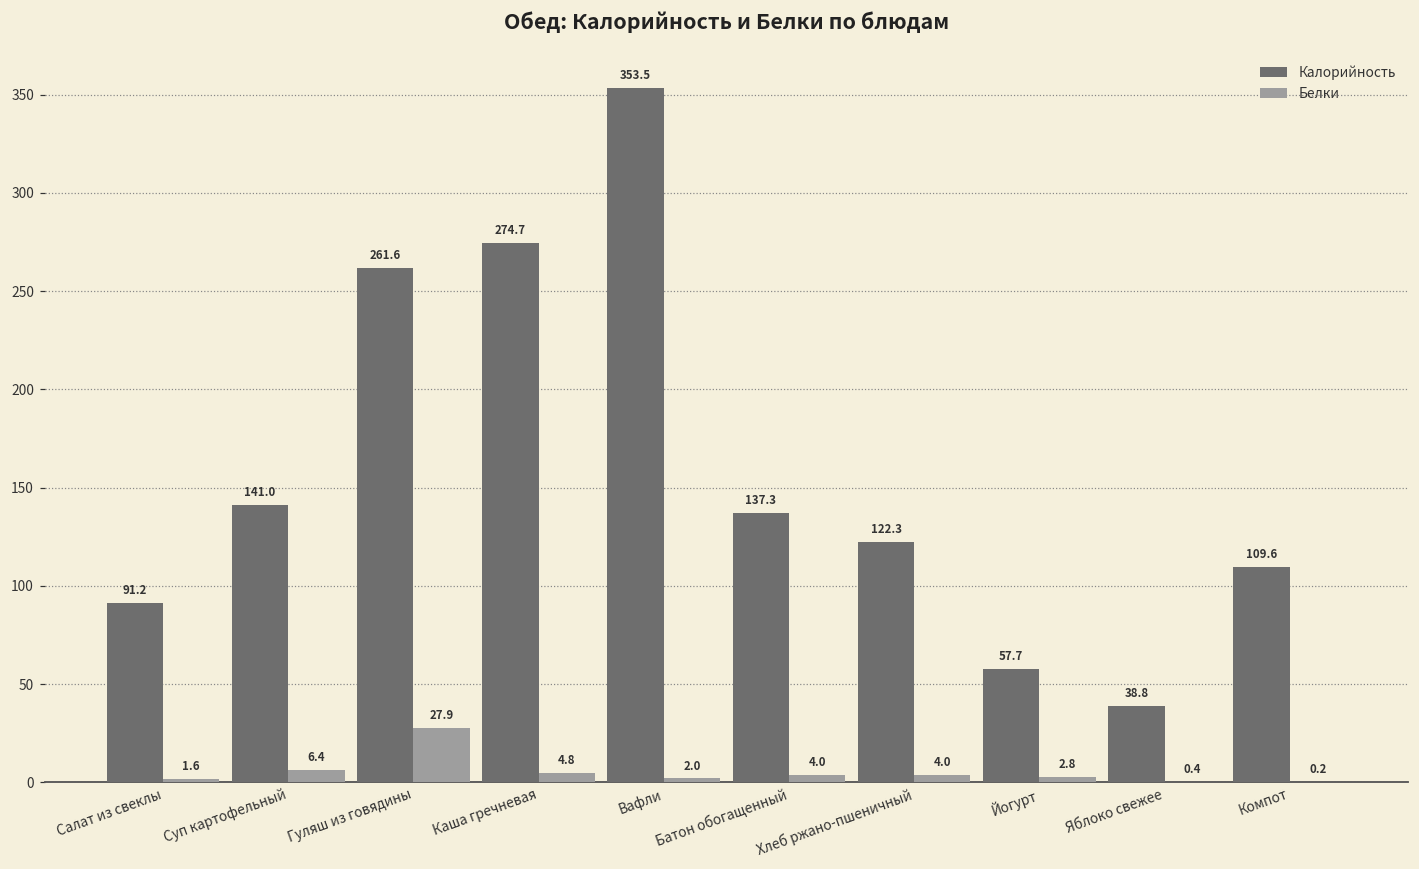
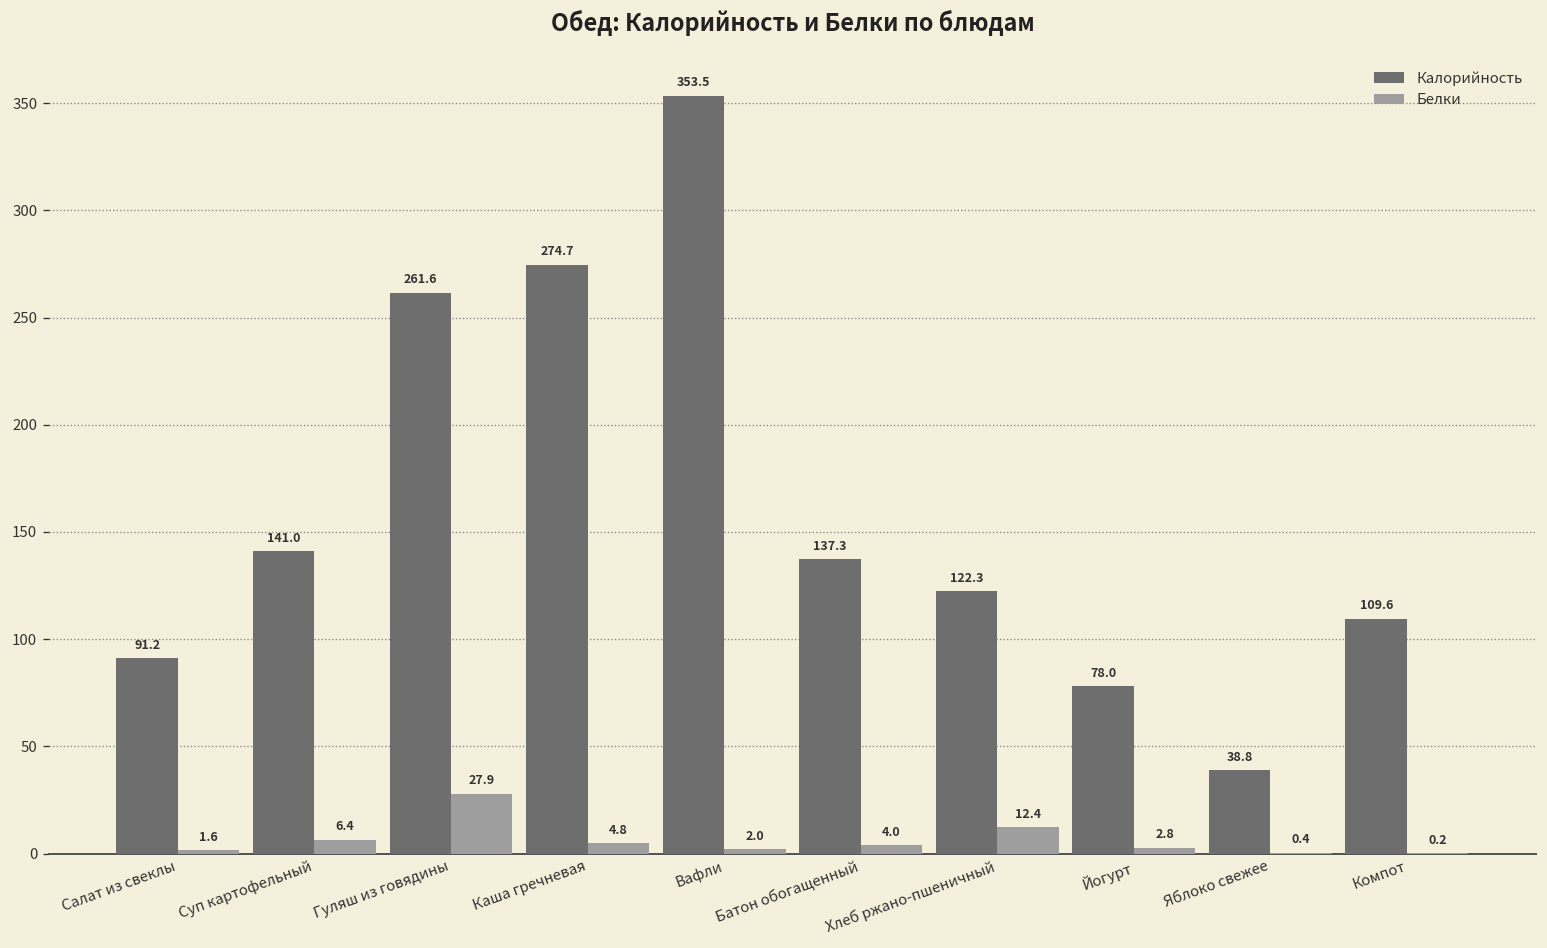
Белки, Хлеб ржано-пшеничный: 4.0 -> 12.4
Калорийность, Йогурт: 57.7 -> 78.0
